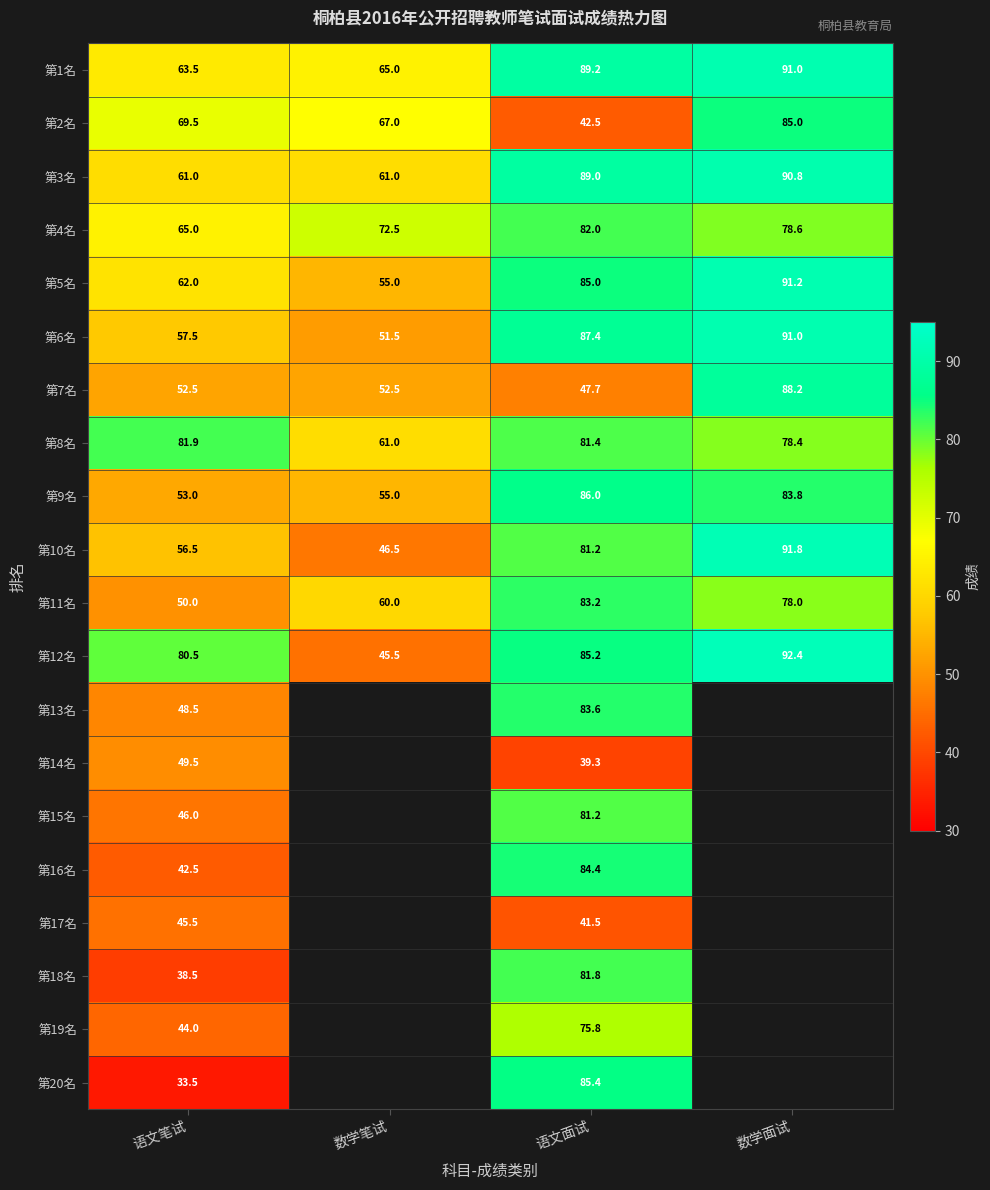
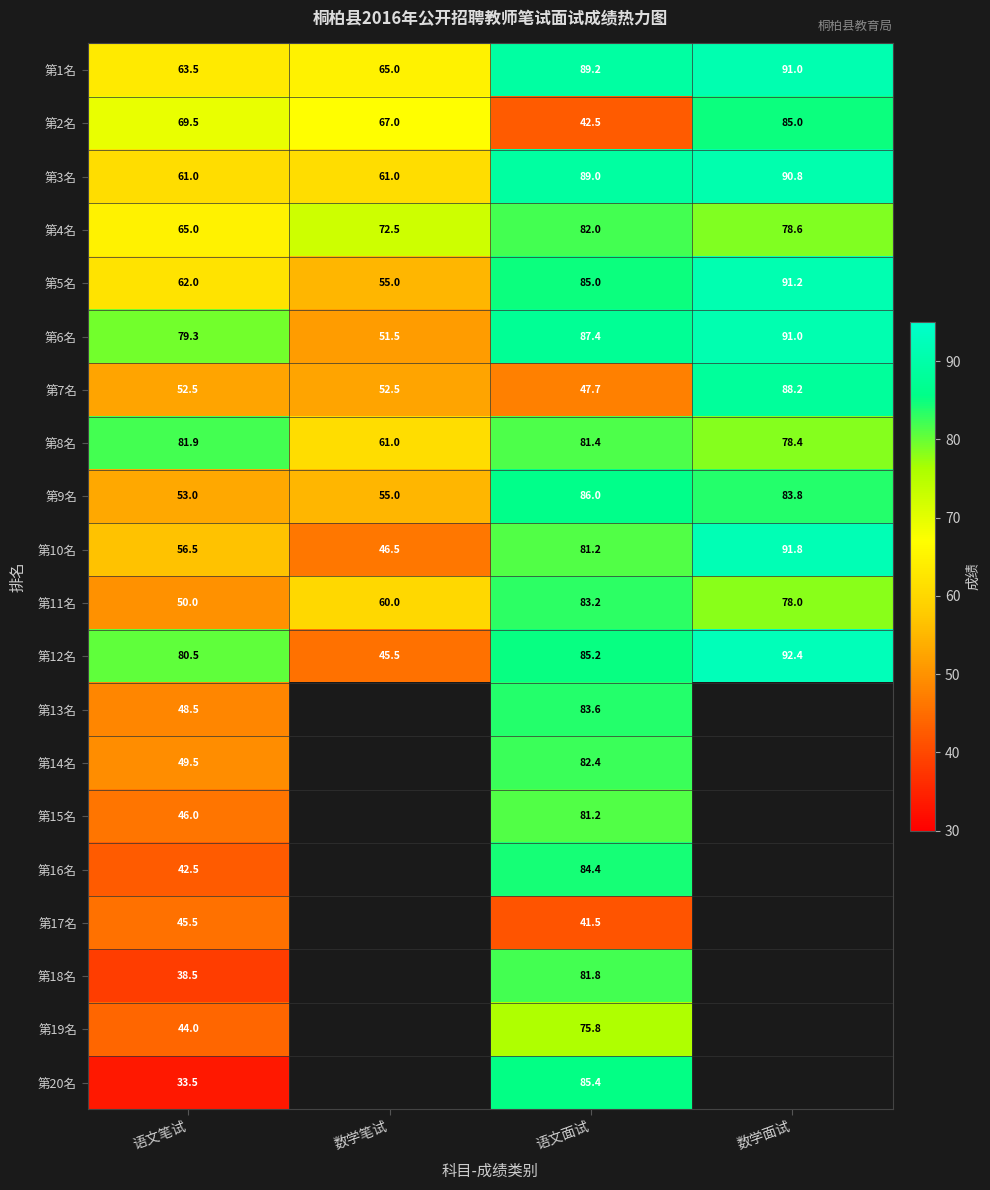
第6名, 语文笔试: 57.5 -> 79.3
第14名, 语文面试: 39.3 -> 82.4
